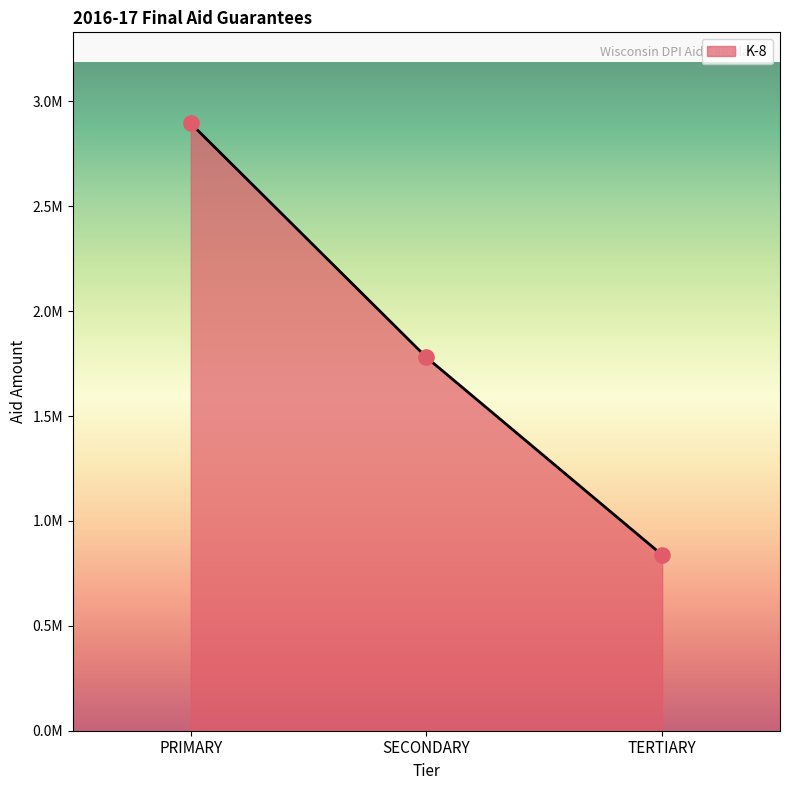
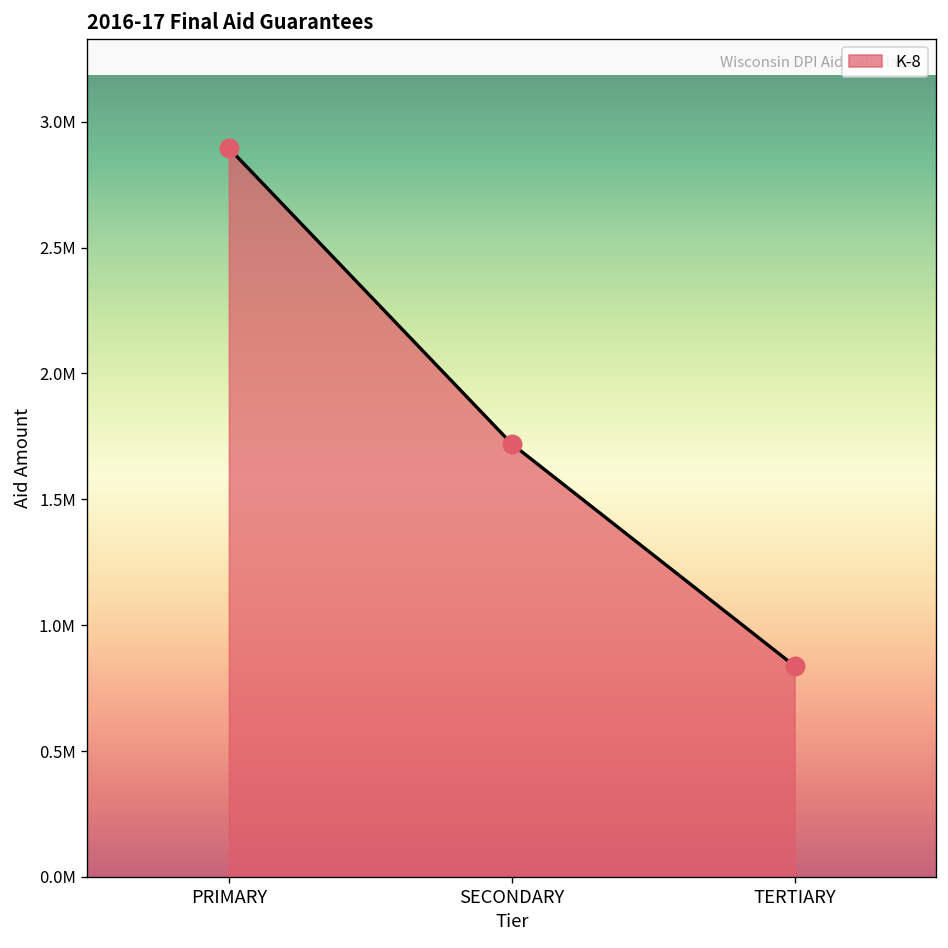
SECONDARY: 1780000 -> 1720000
